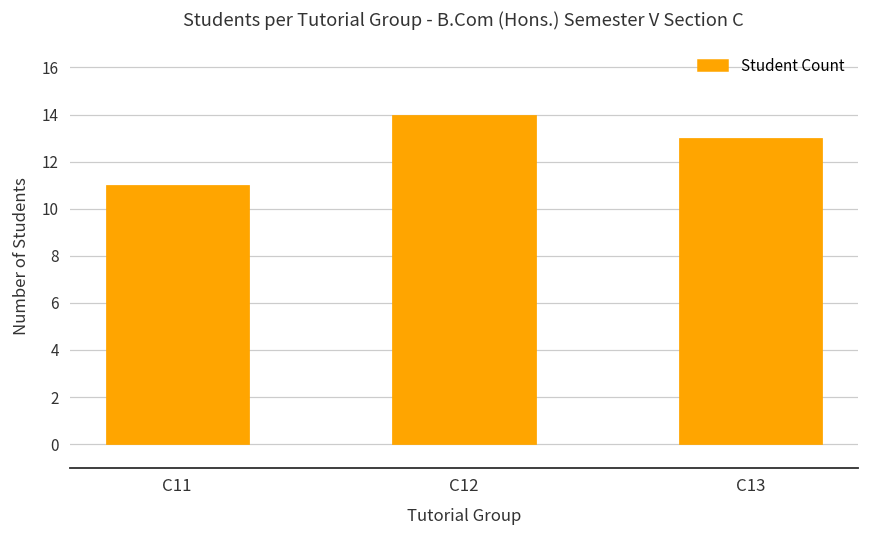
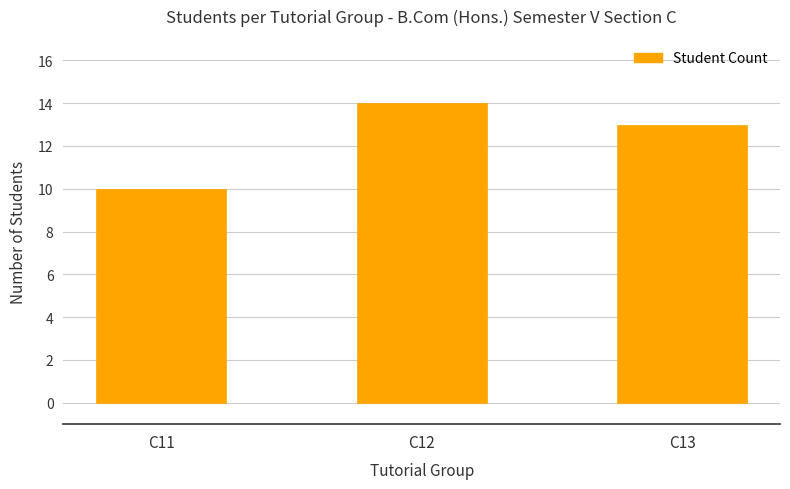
C11: 11 -> 10
